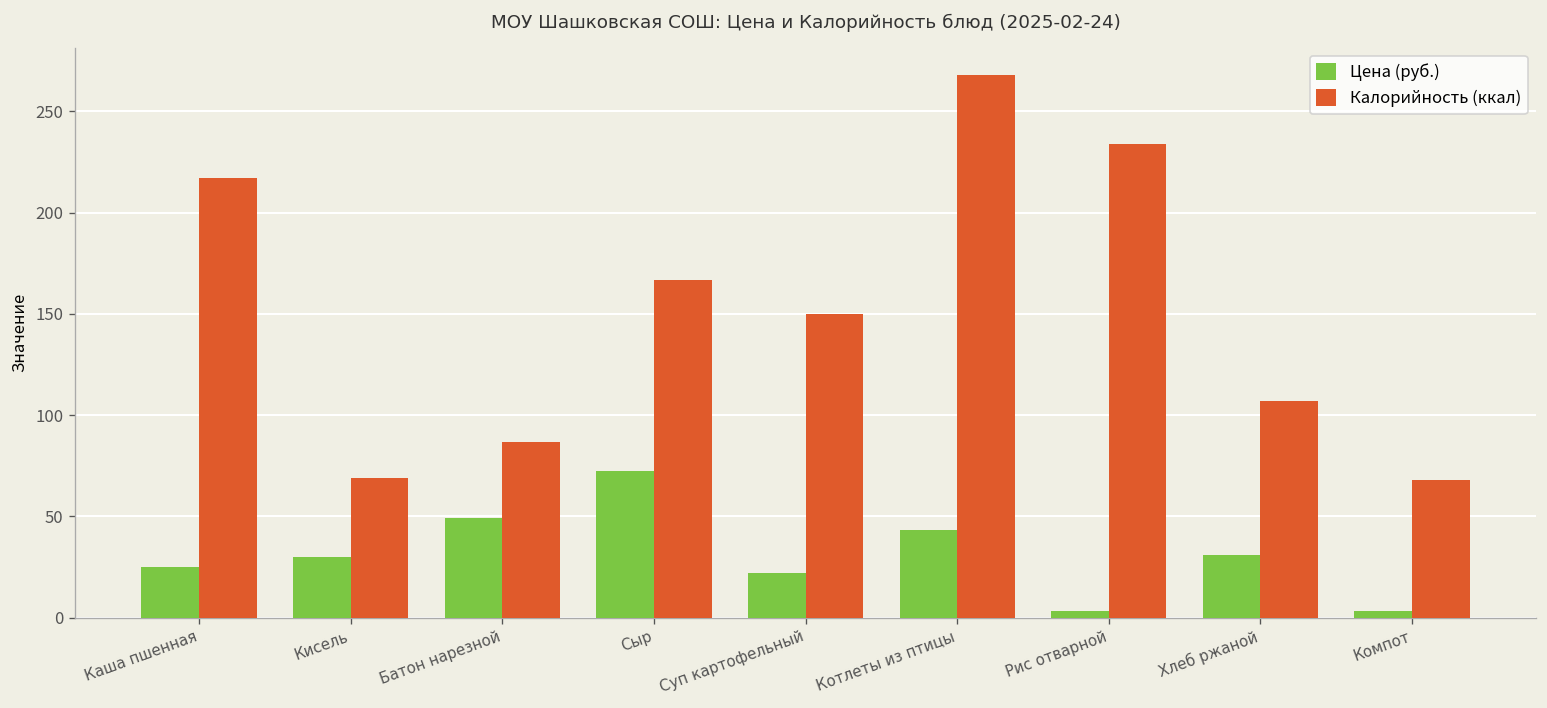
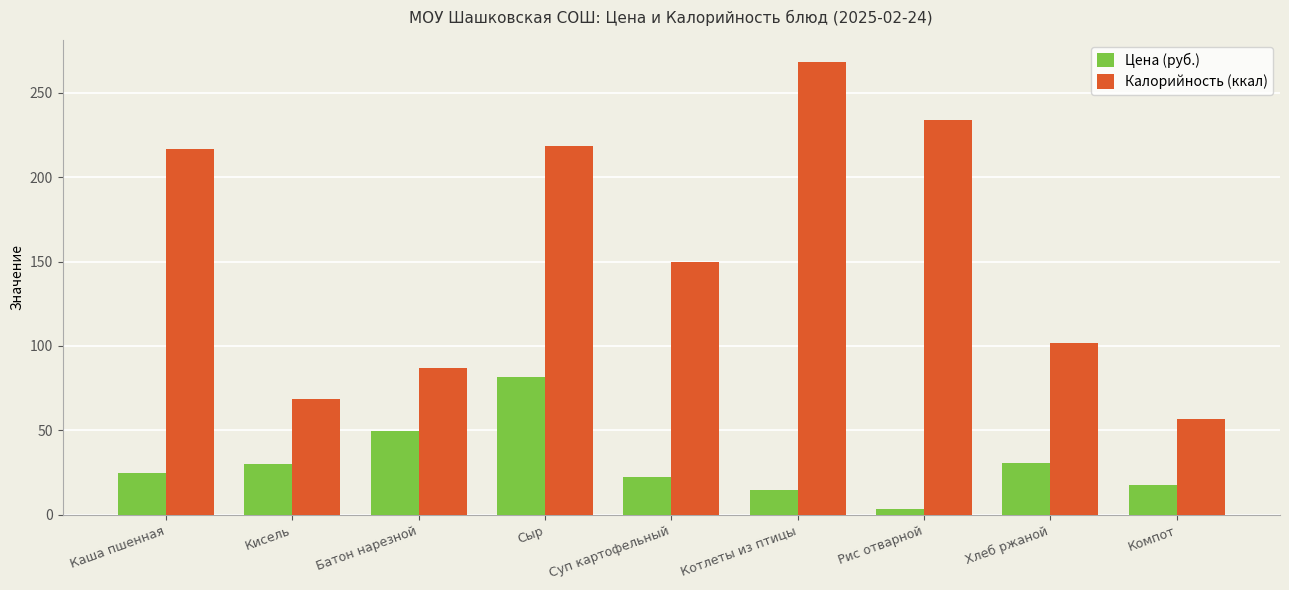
Цена (руб.), Сыр: 73 -> 82
Калорийность (ккал), Сыр: 167 -> 218
Цена (руб.), Котлеты из птицы: 43 -> 15
Калорийность (ккал), Хлеб ржаной: 107 -> 102
Цена (руб.), Компот: 3 -> 18
Калорийность (ккал), Компот: 68 -> 57
